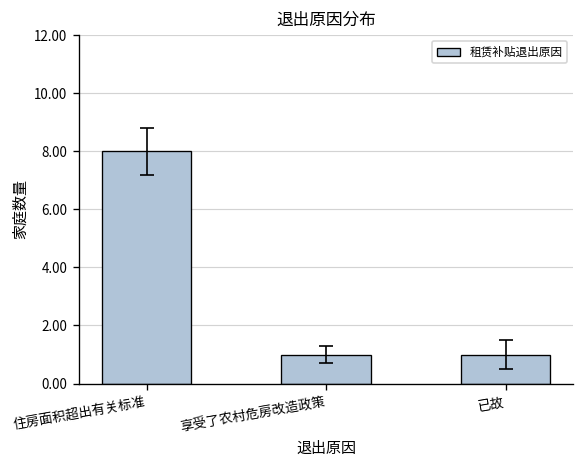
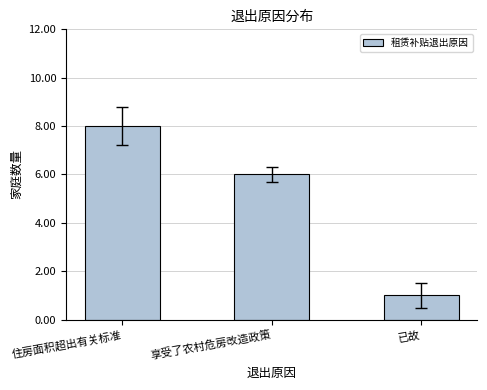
租赁补贴退出原因, 享受了农村危房改造政策: 1 -> 6
